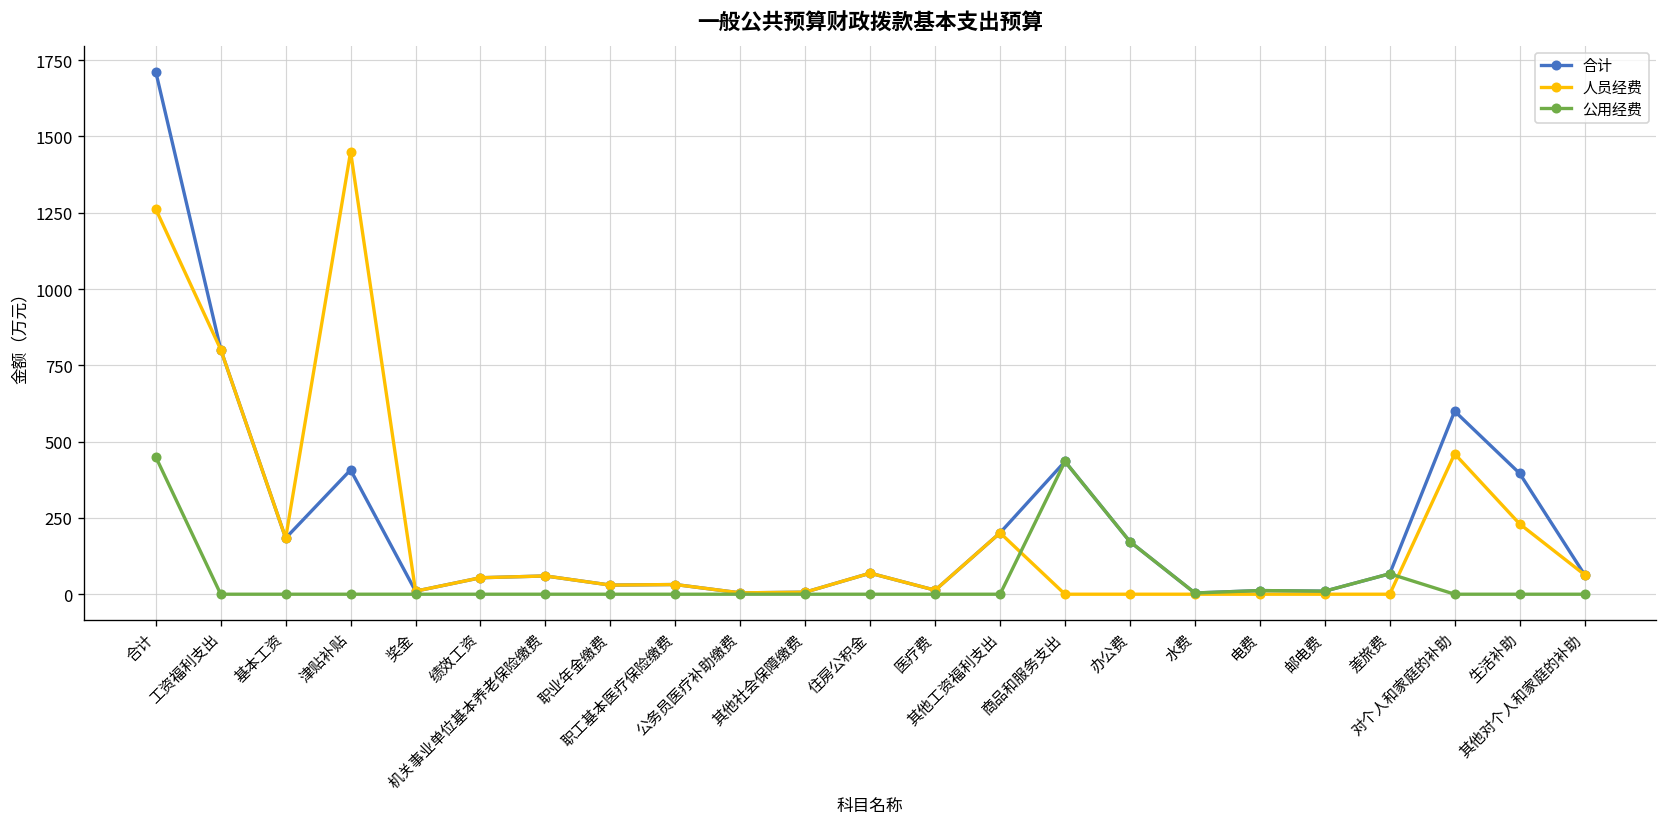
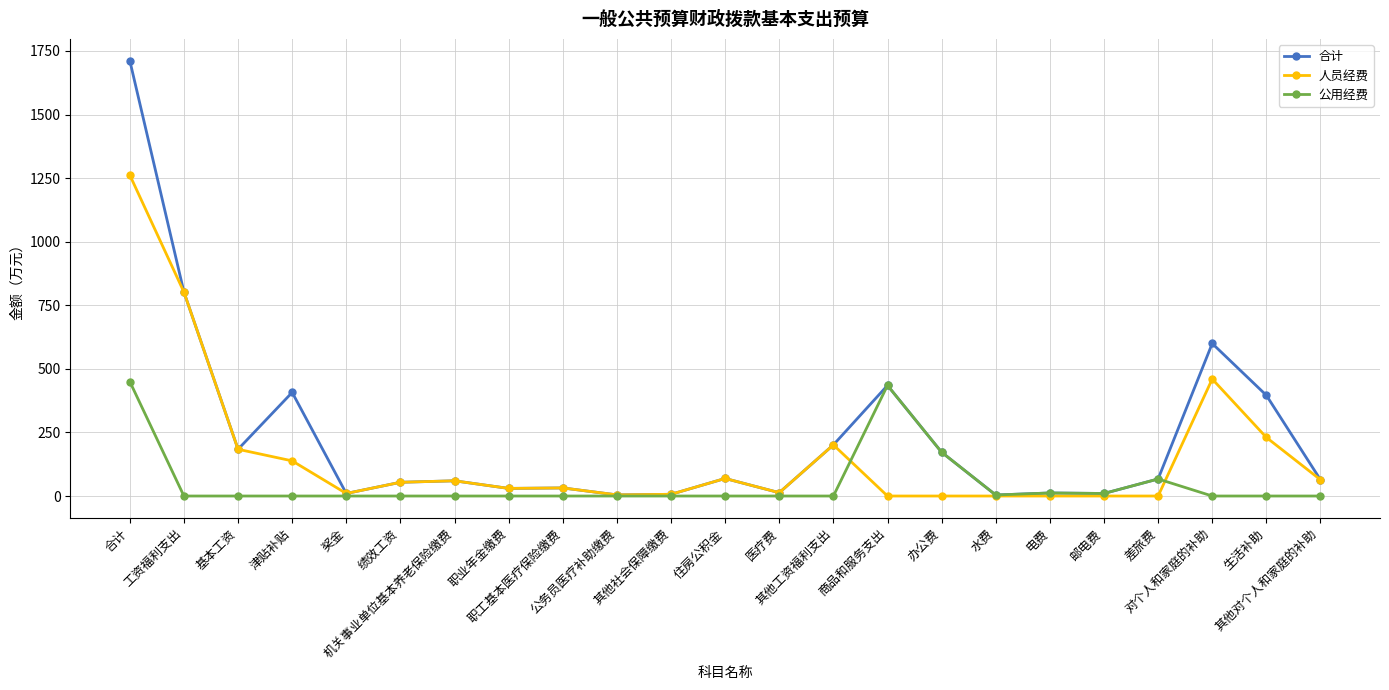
人员经费, 津贴补贴: 1450 -> 140
